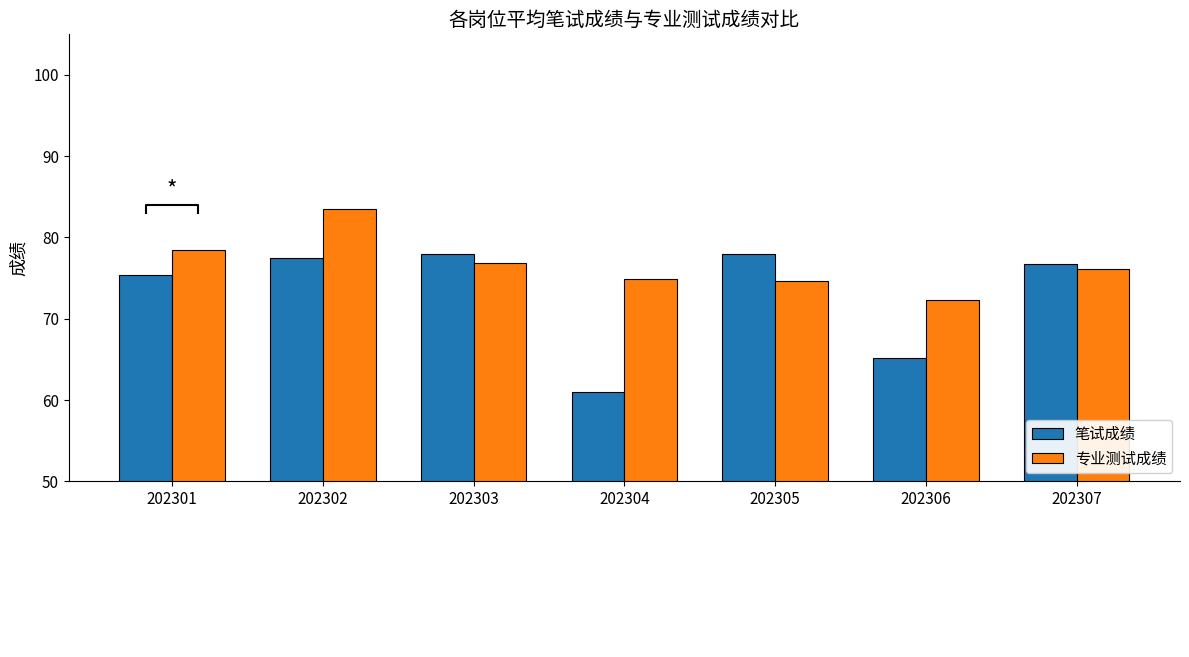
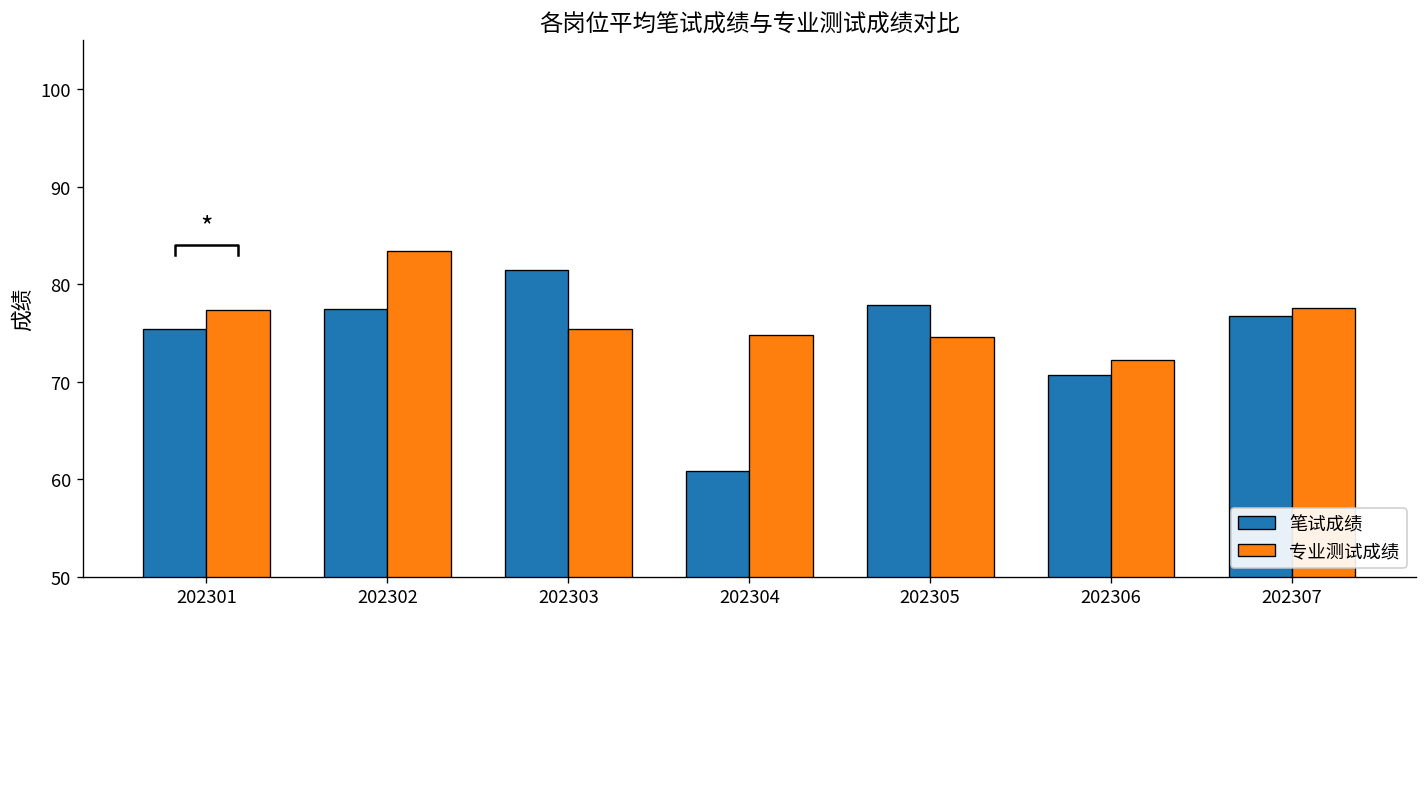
专业测试成绩, 202301: 78 -> 77
笔试成绩, 202303: 78 -> 82
专业测试成绩, 202303: 77 -> 75
笔试成绩, 202306: 65 -> 71
专业测试成绩, 202307: 76 -> 78
